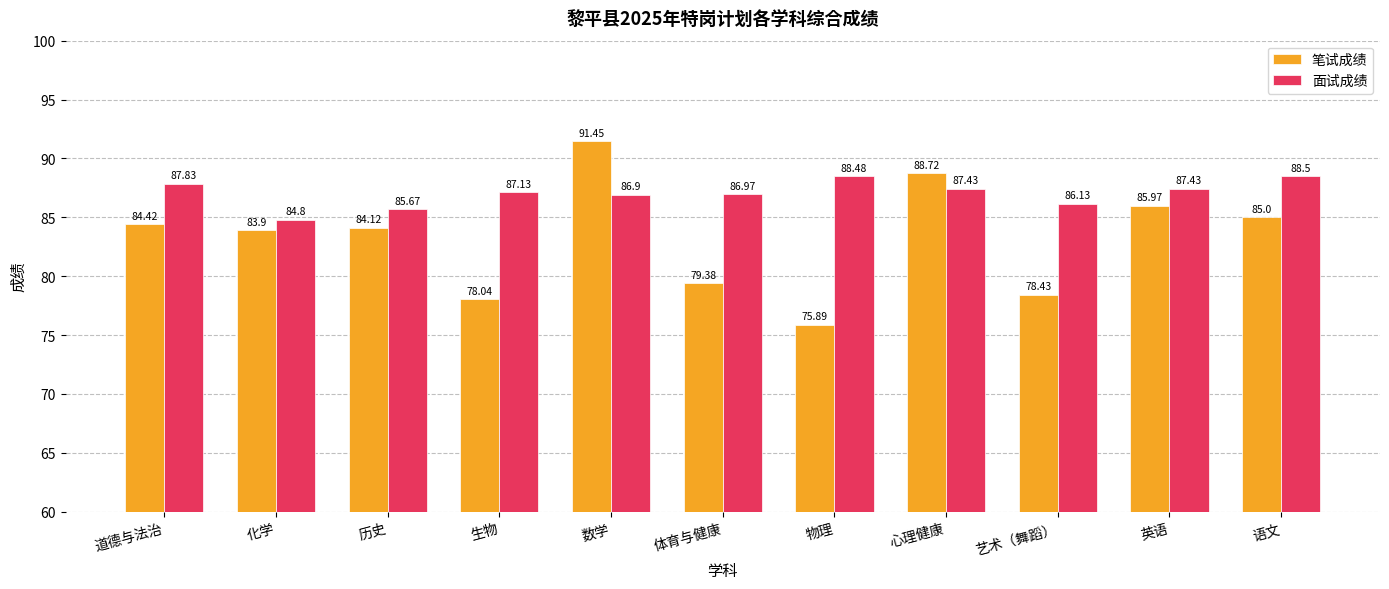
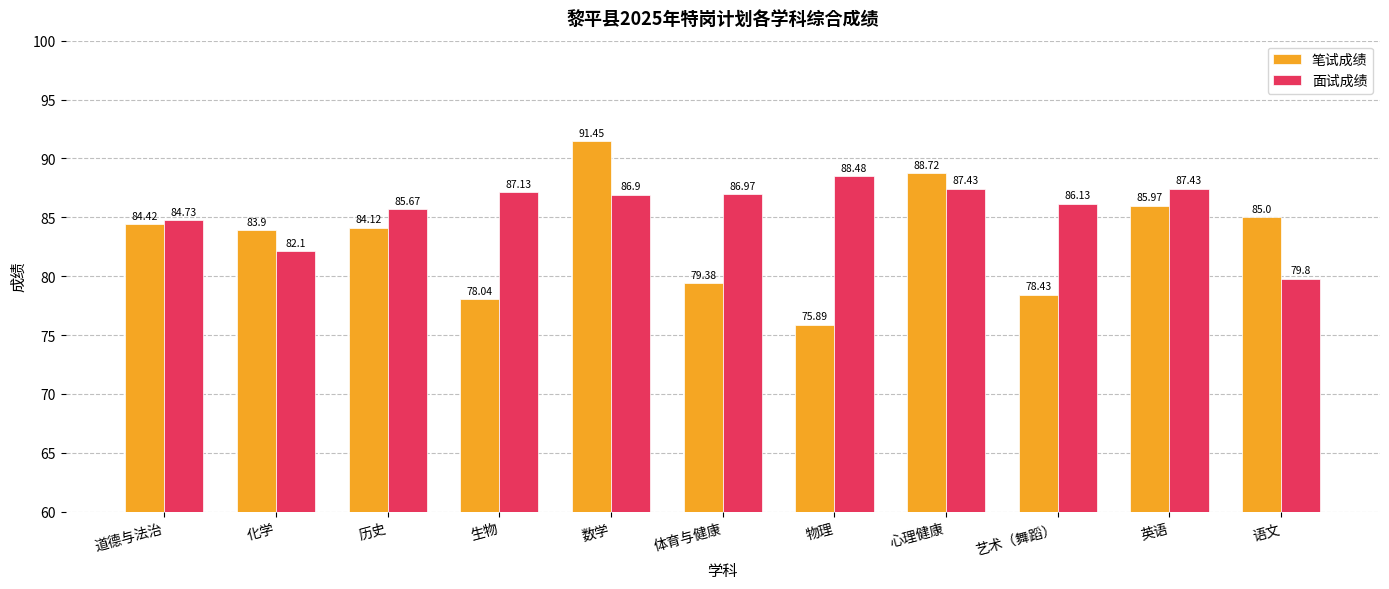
面试成绩, 道德与法治: 87.83 -> 84.73
面试成绩, 化学: 84.8 -> 82.1
面试成绩, 语文: 88.5 -> 79.8
